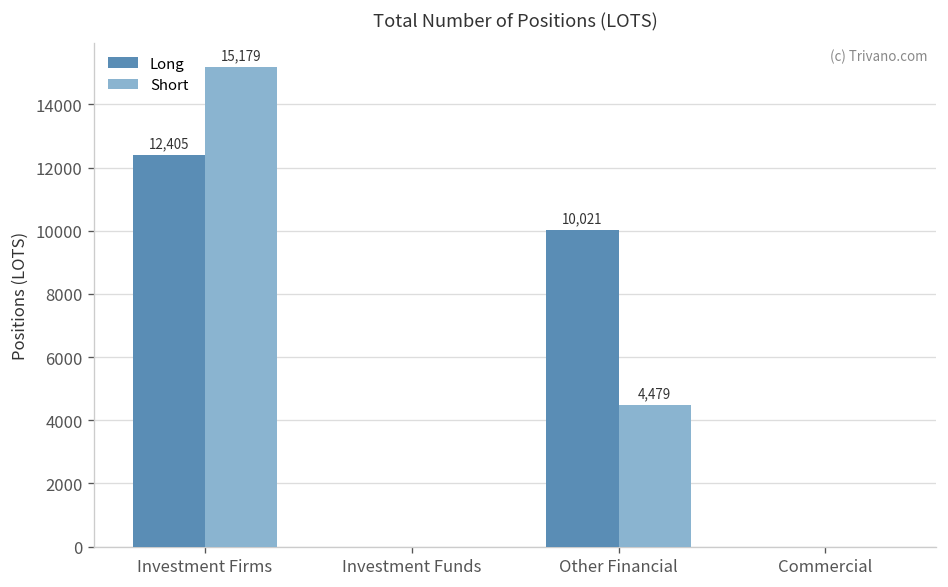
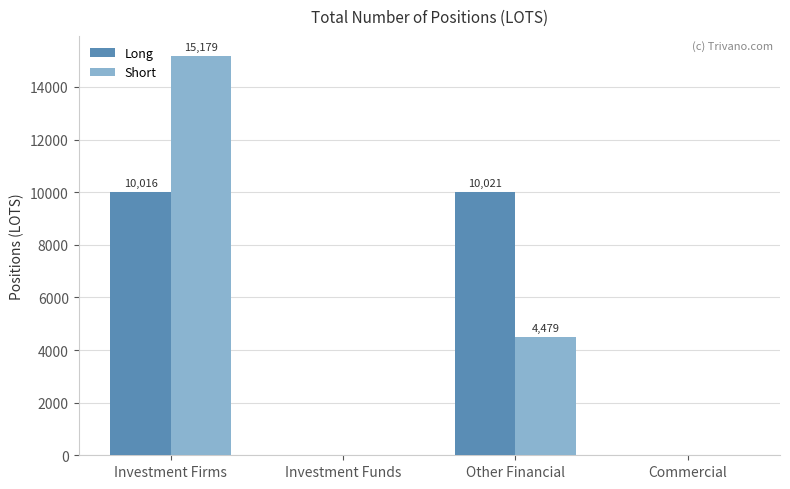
Long, Investment Firms: 12,405 -> 10,016
